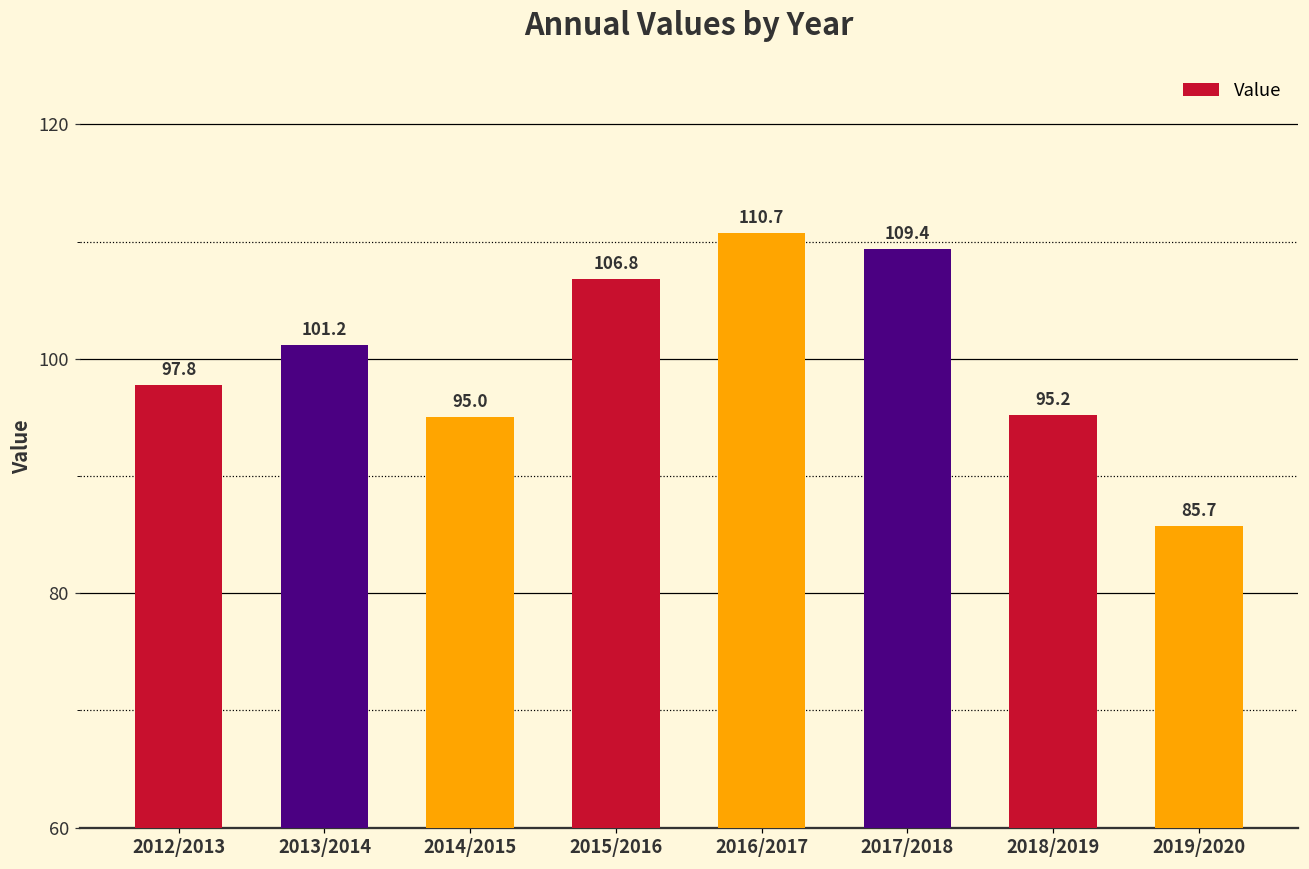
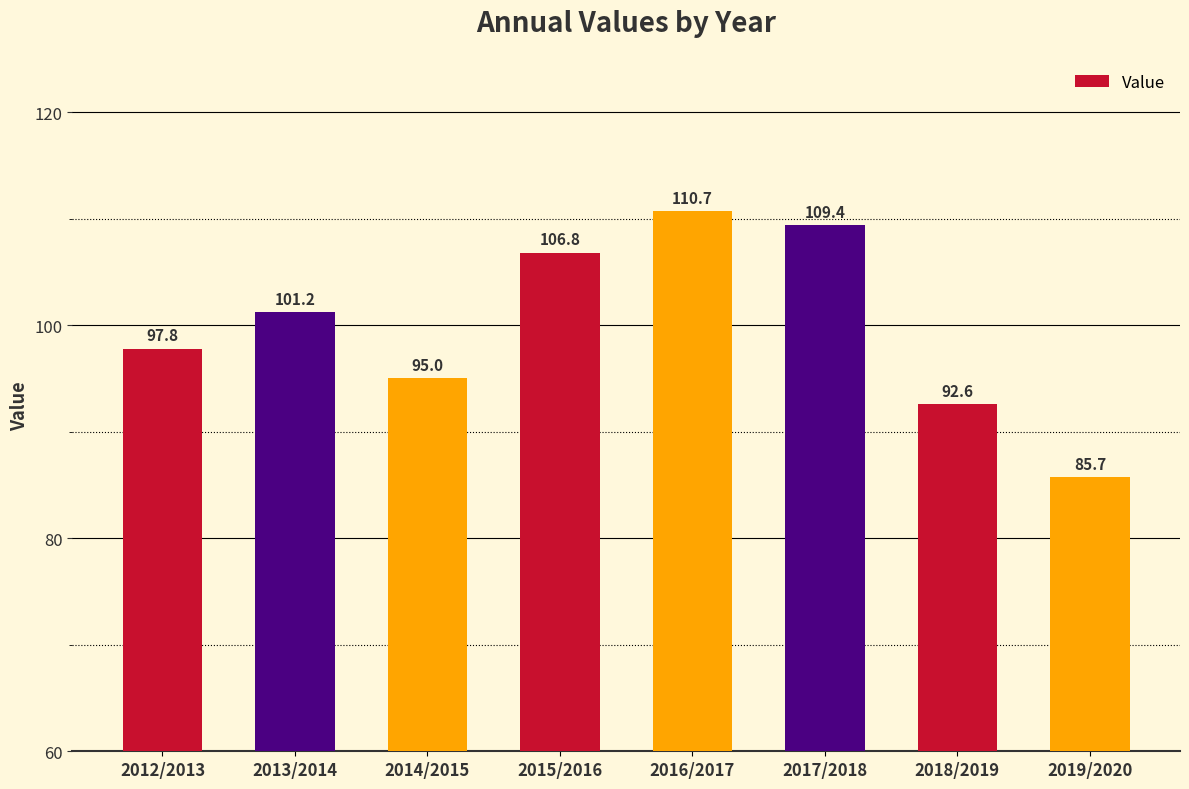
2018/2019: 95.2 -> 92.6
